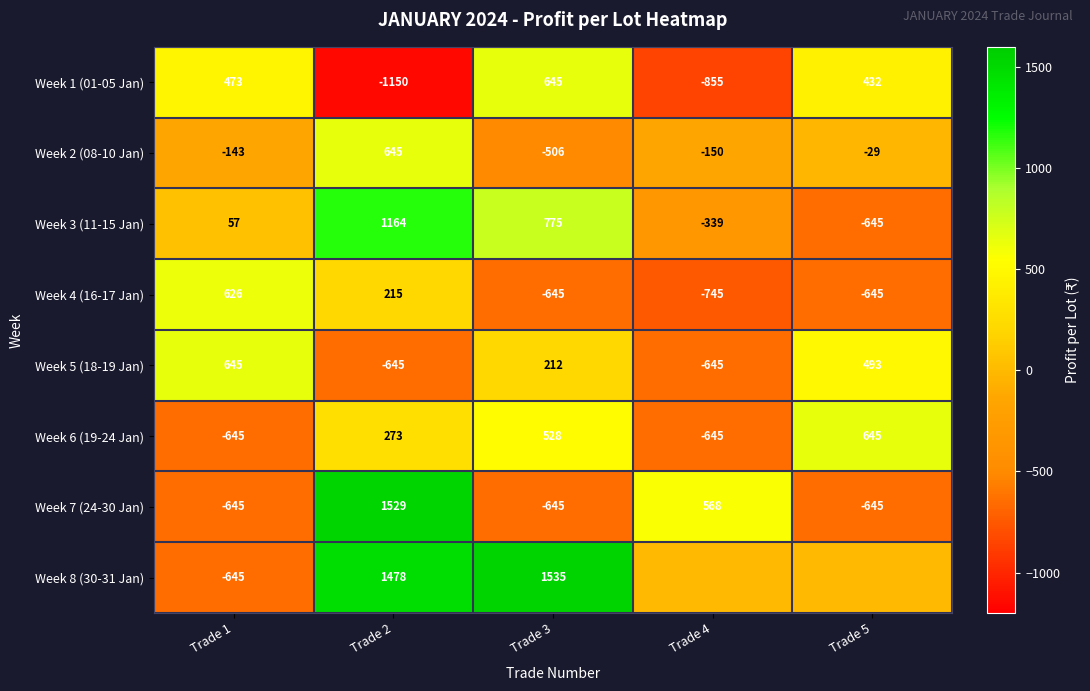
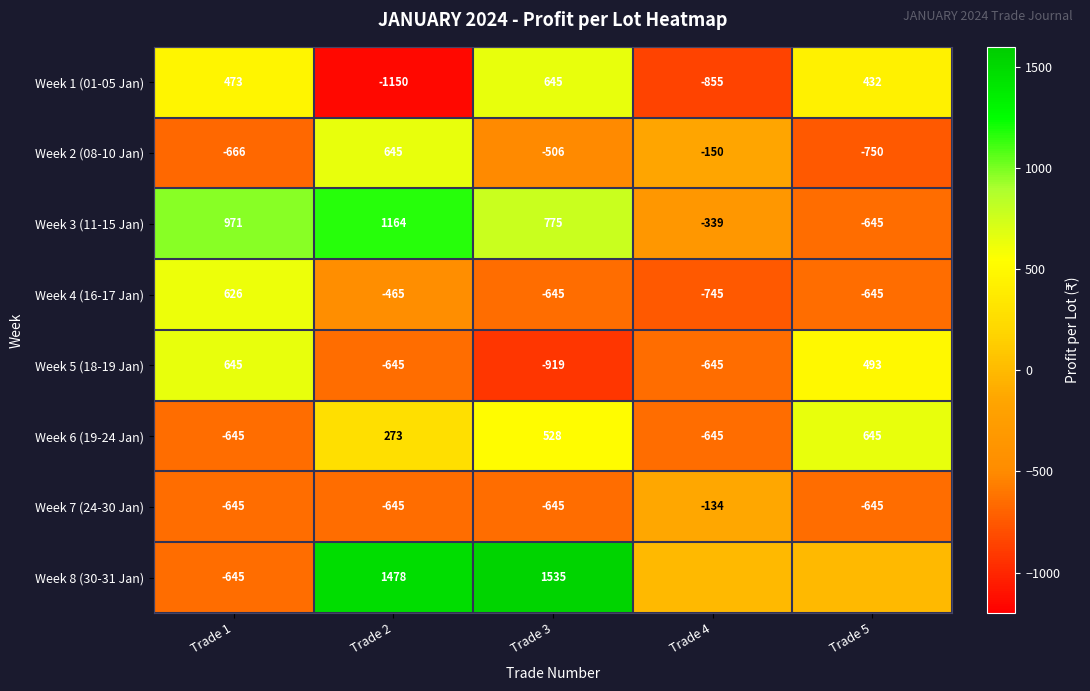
Week 2 (08-10 Jan), Trade 1: -143 -> -666
Week 2 (08-10 Jan), Trade 5: -29 -> -750
Week 3 (11-15 Jan), Trade 1: 57 -> 971
Week 4 (16-17 Jan), Trade 2: 215 -> -465
Week 5 (18-19 Jan), Trade 3: 212 -> -919
Week 7 (24-30 Jan), Trade 2: 1529 -> -645
Week 7 (24-30 Jan), Trade 4: 568 -> -134
